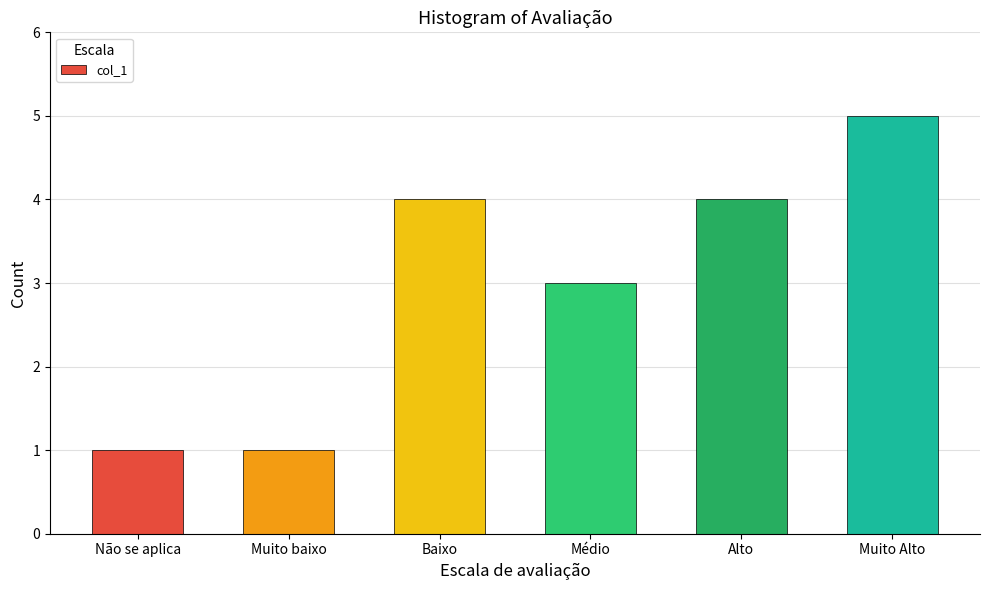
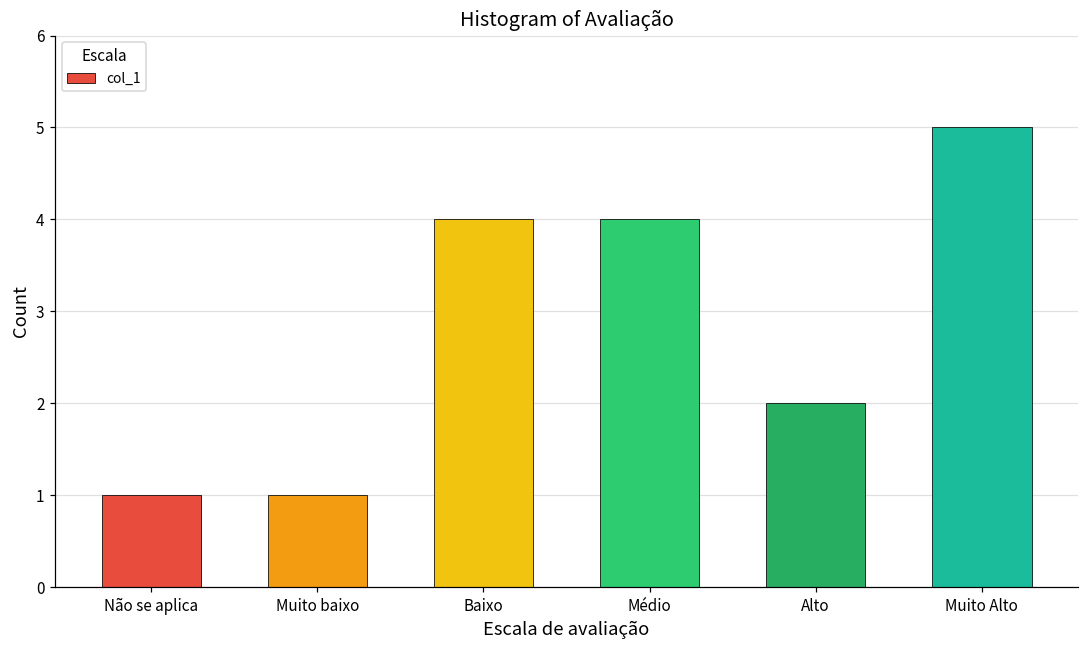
Médio: 3 -> 4
Alto: 4 -> 2
